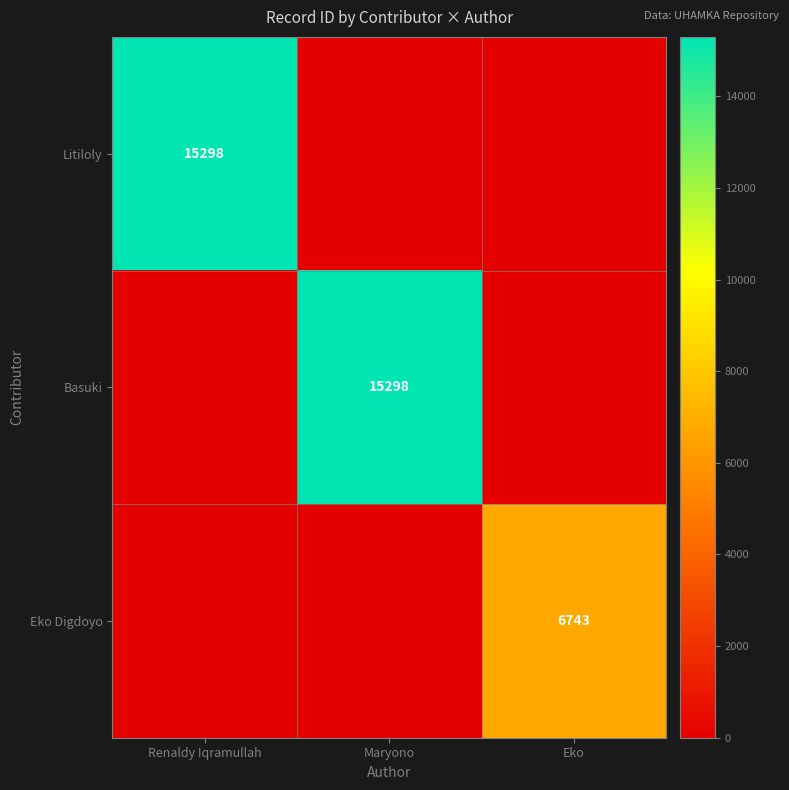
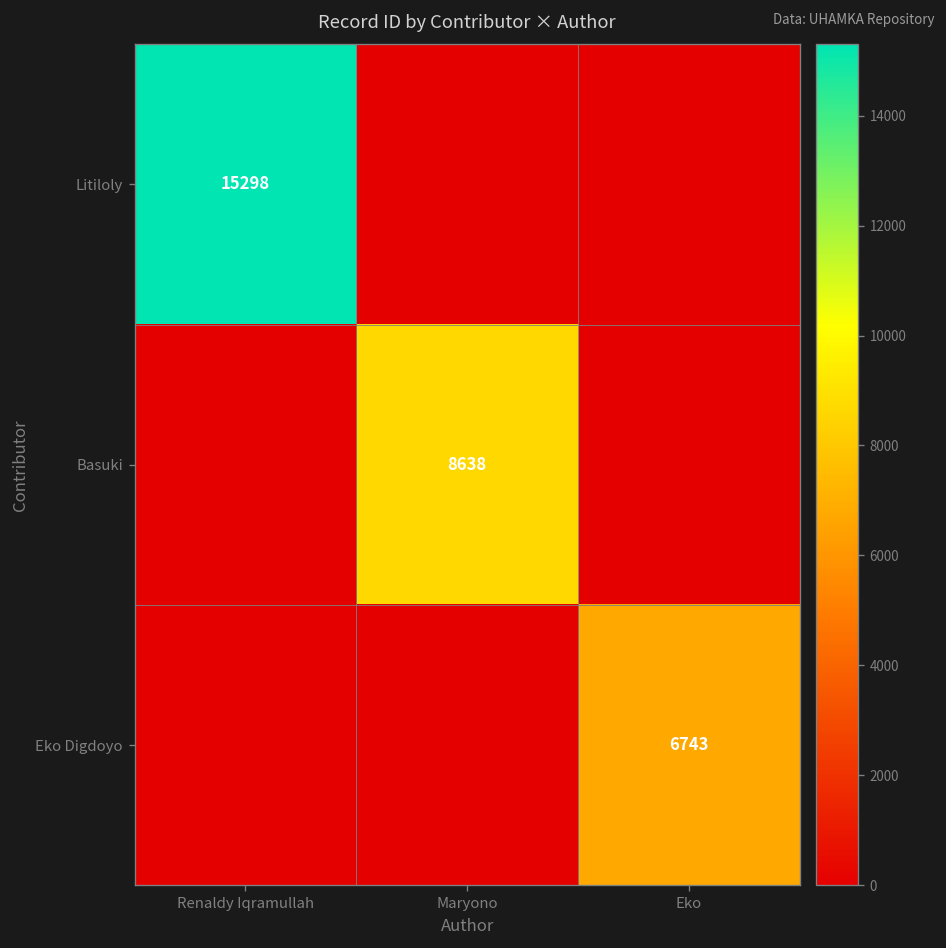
Basuki, Maryono: 15298 -> 8638
